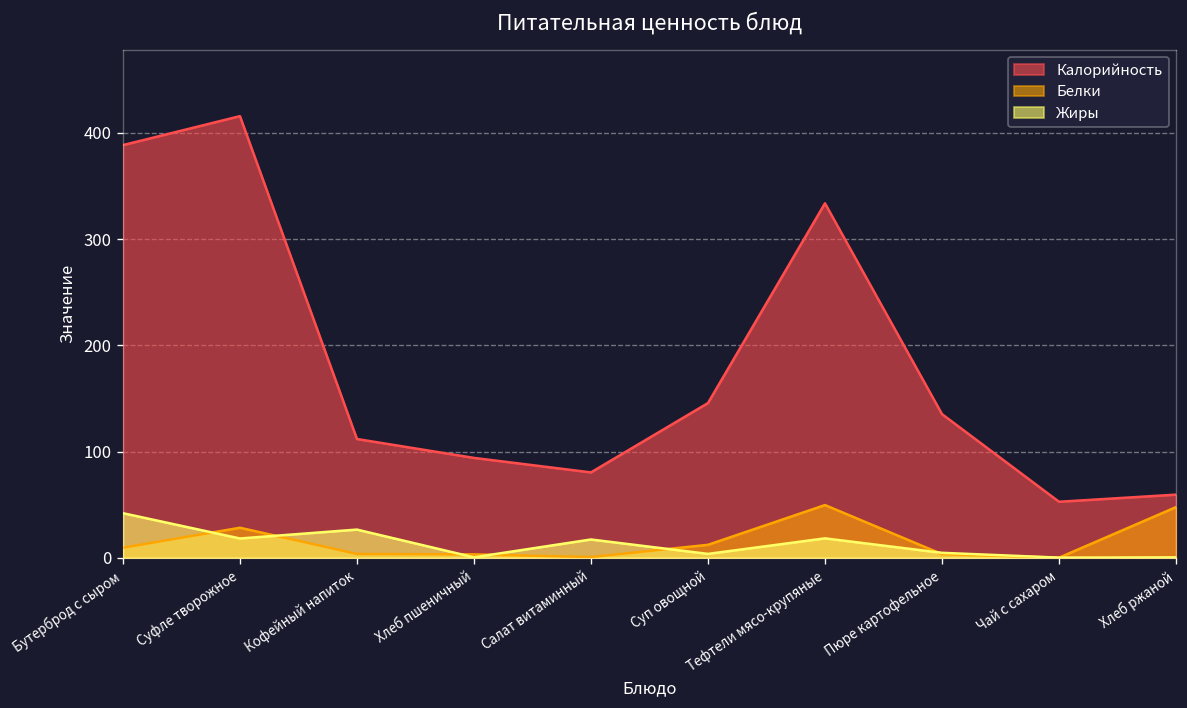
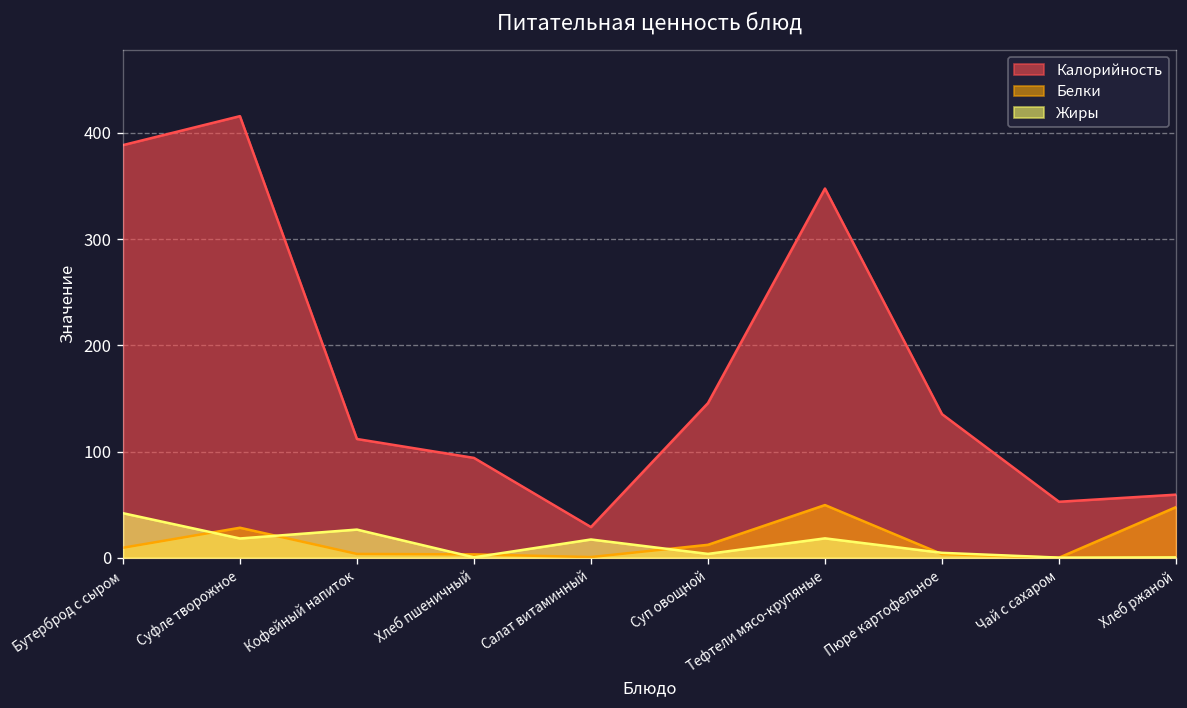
Калорийность, Салат витаминный: 80 -> 30
Калорийность, Тефтели мясо-крупяные: 330 -> 350
